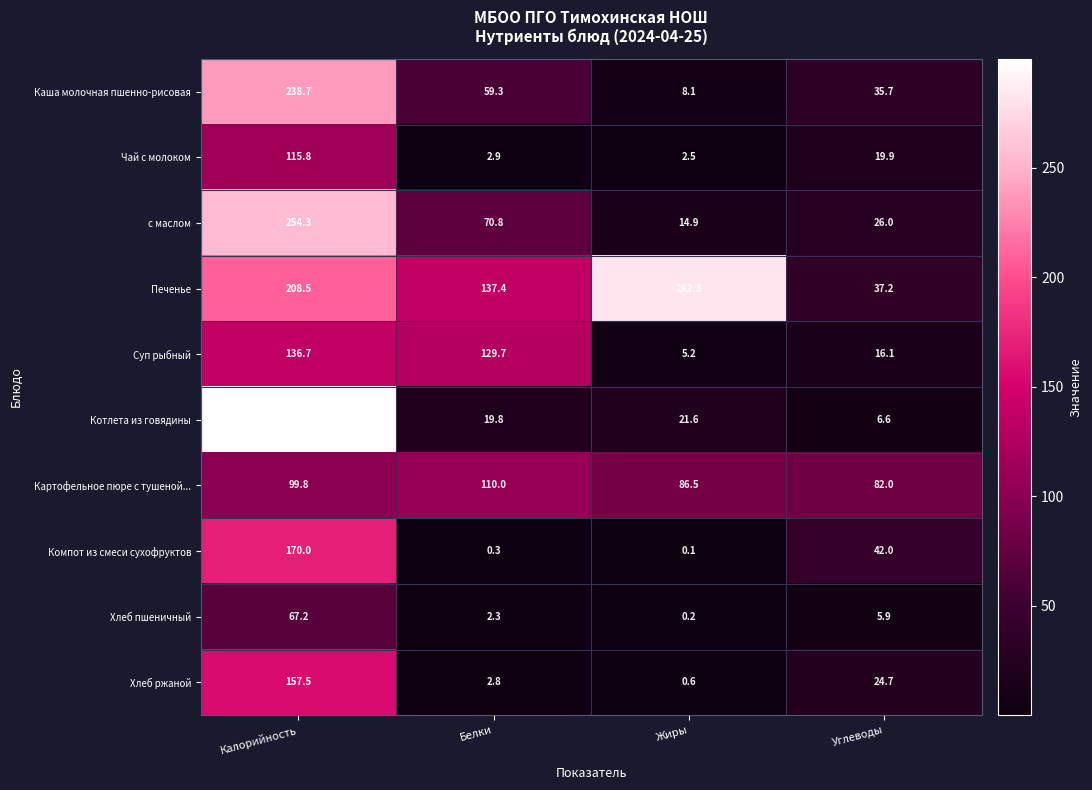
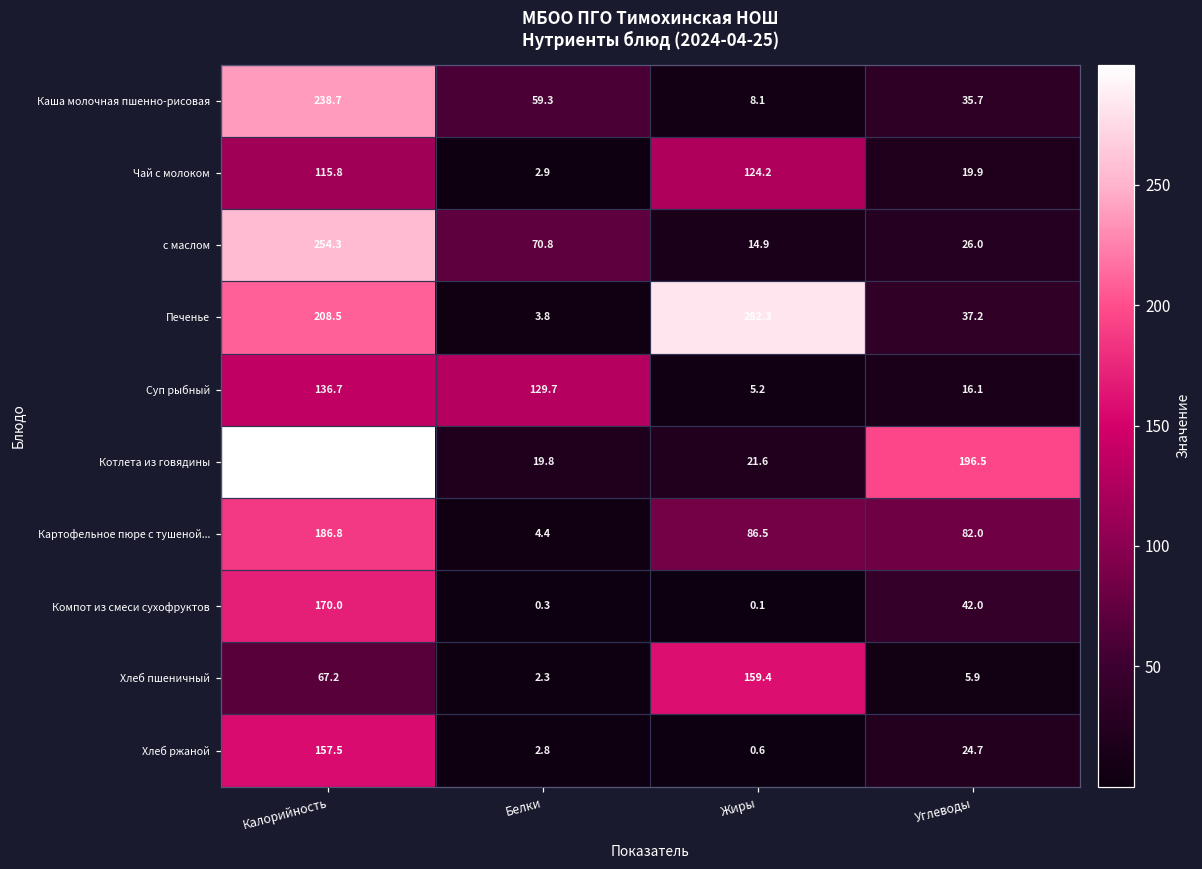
Чай с молоком, Жиры: 2.5 -> 124.2
Печенье, Белки: 137.4 -> 3.8
Котлета из говядины, Углеводы: 6.6 -> 196.5
Картофельное пюре с тушеной..., Калорийность: 99.8 -> 186.8
Картофельное пюре с тушеной..., Белки: 110.0 -> 4.4
Хлеб пшеничный, Жиры: 0.2 -> 159.4
